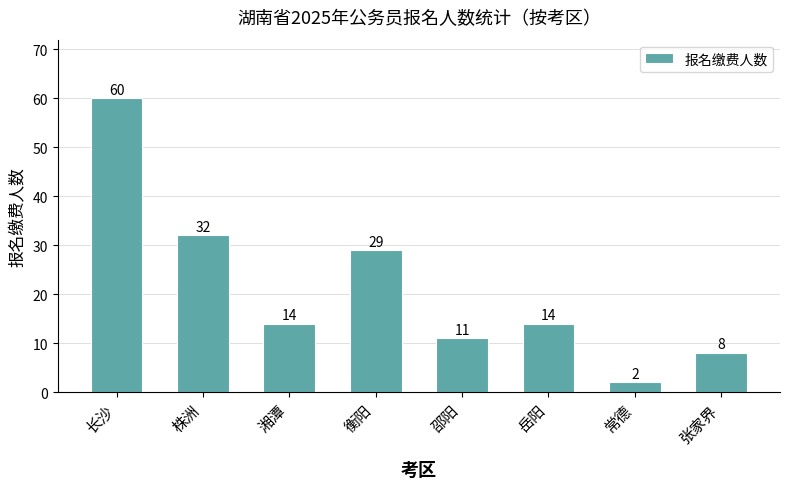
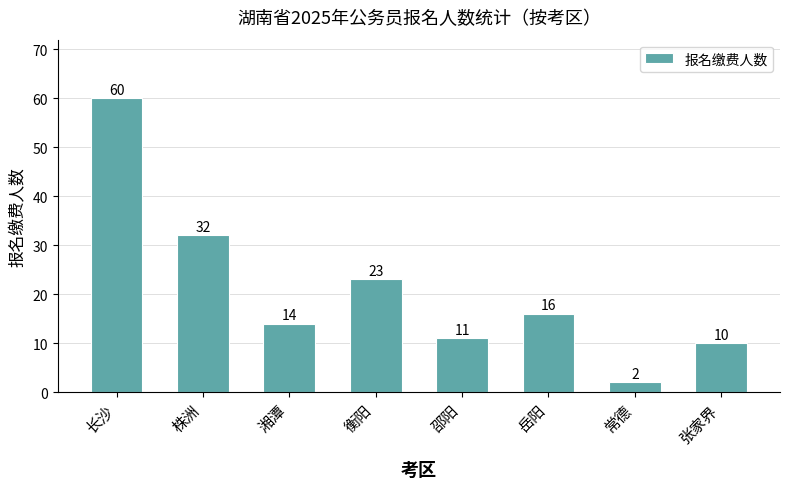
衡阳: 29 -> 23
岳阳: 14 -> 16
张家界: 8 -> 10
